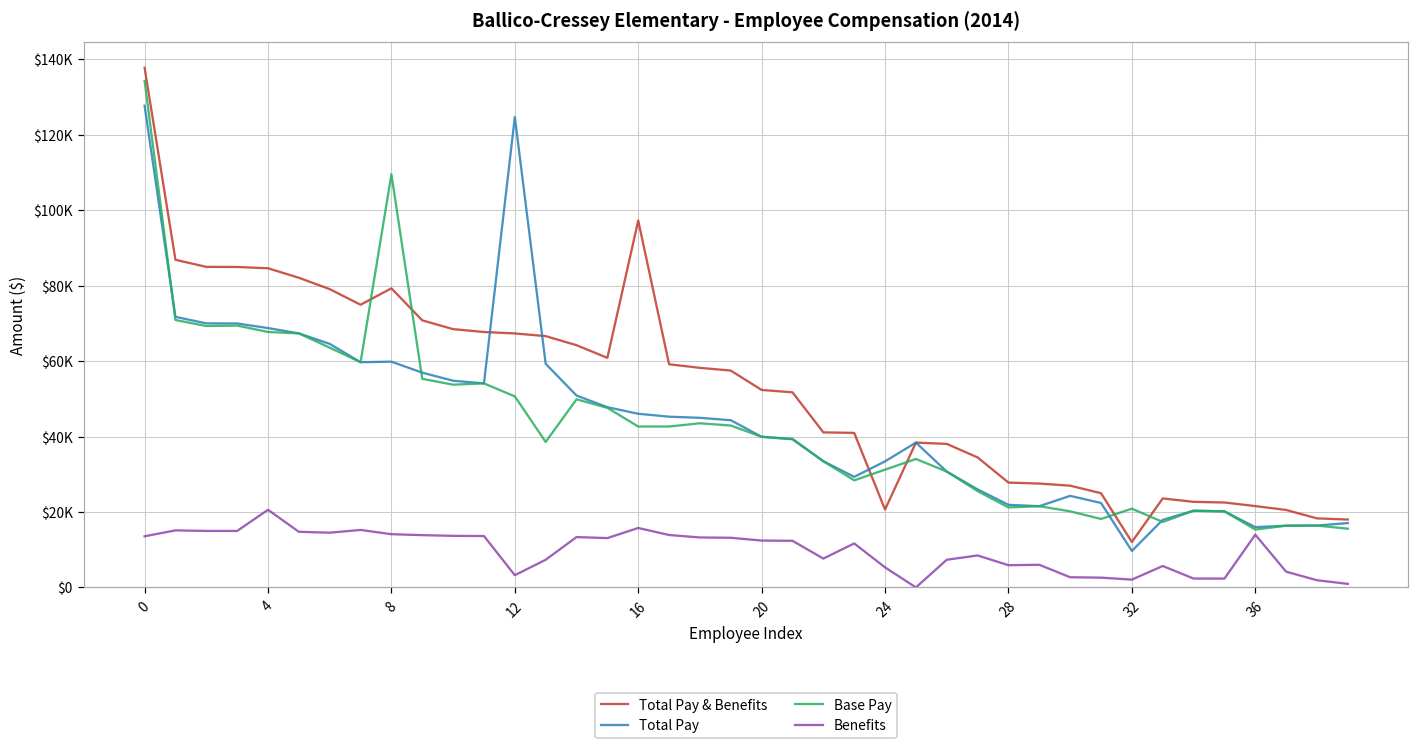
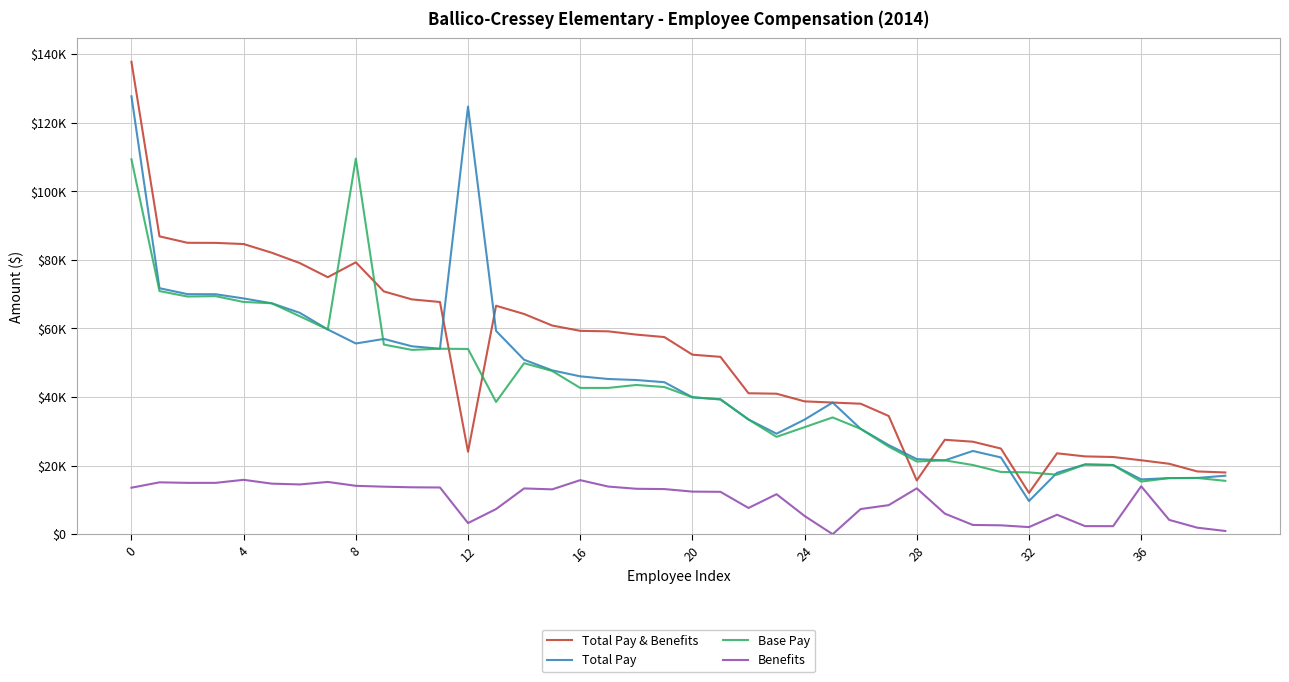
Base Pay, 0: $134000 -> $109000
Benefits, 4: $21000 -> $16000
Total Pay, 8: $60000 -> $56000
Total Pay & Benefits, 12: $67000 -> $24000
Base Pay, 12: $51000 -> $54000
Total Pay & Benefits, 16: $97000 -> $59000
Total Pay & Benefits, 24: $21000 -> $39000
Total Pay & Benefits, 28: $28000 -> $16000
Benefits, 28: $6000 -> $13000
Base Pay, 32: $21000 -> $18000
